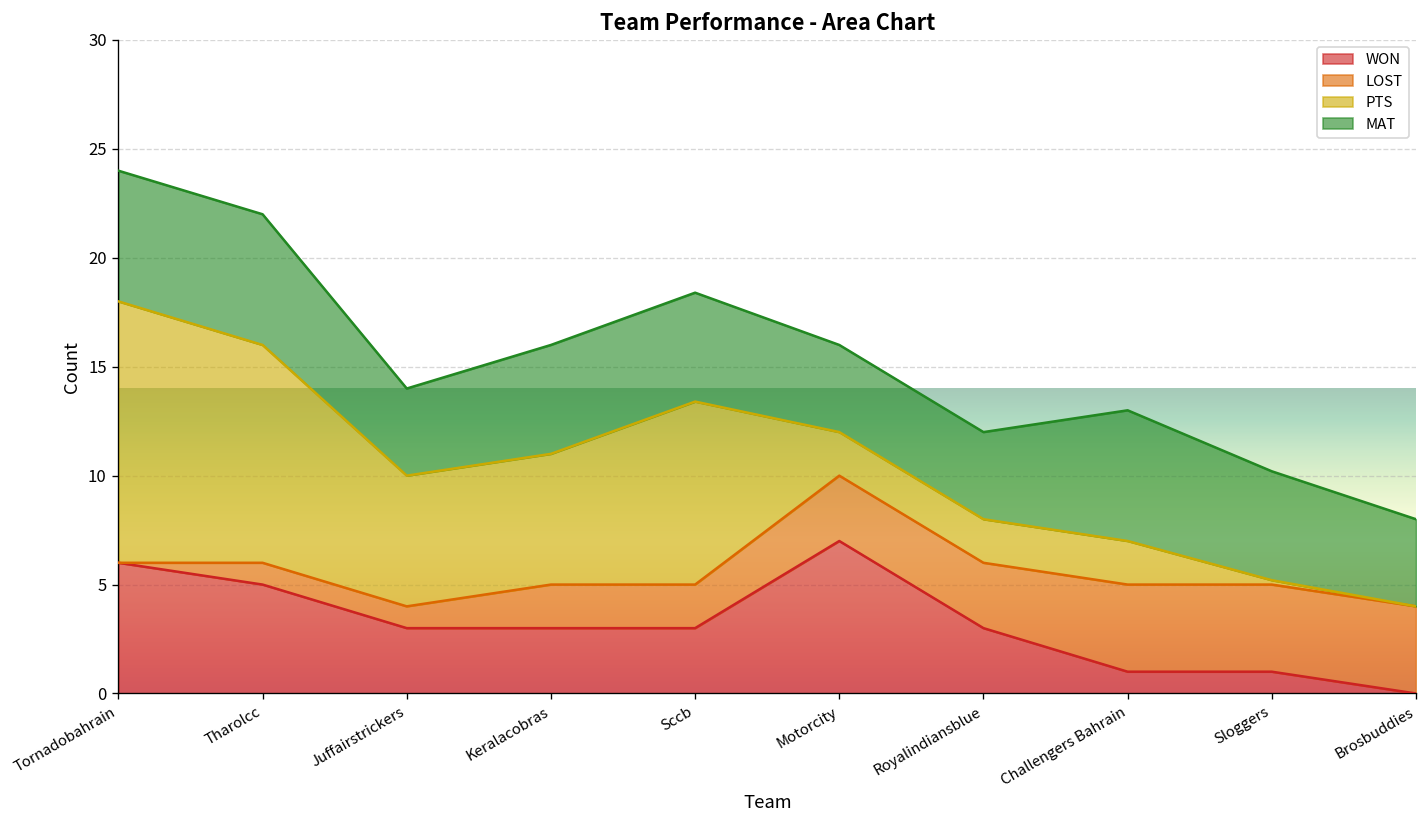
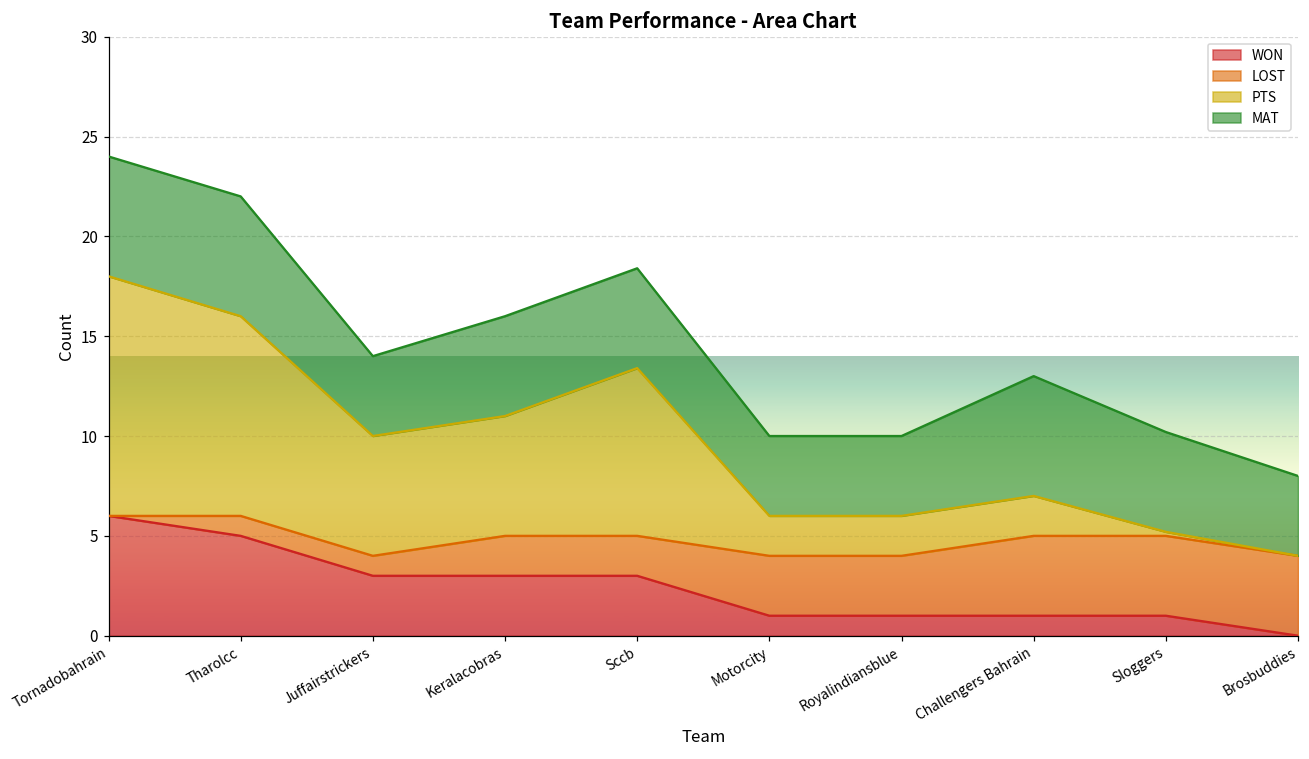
WON, Motorcity: 7 -> 1
WON, Royalindiansblue: 3 -> 1
